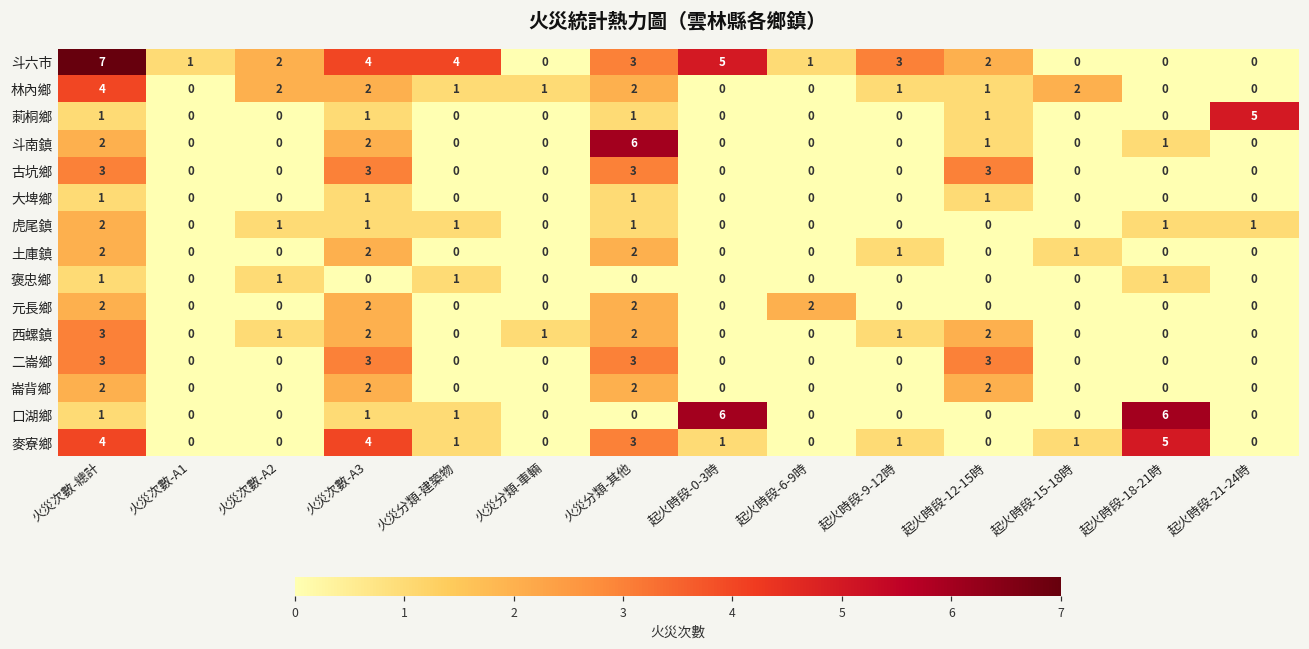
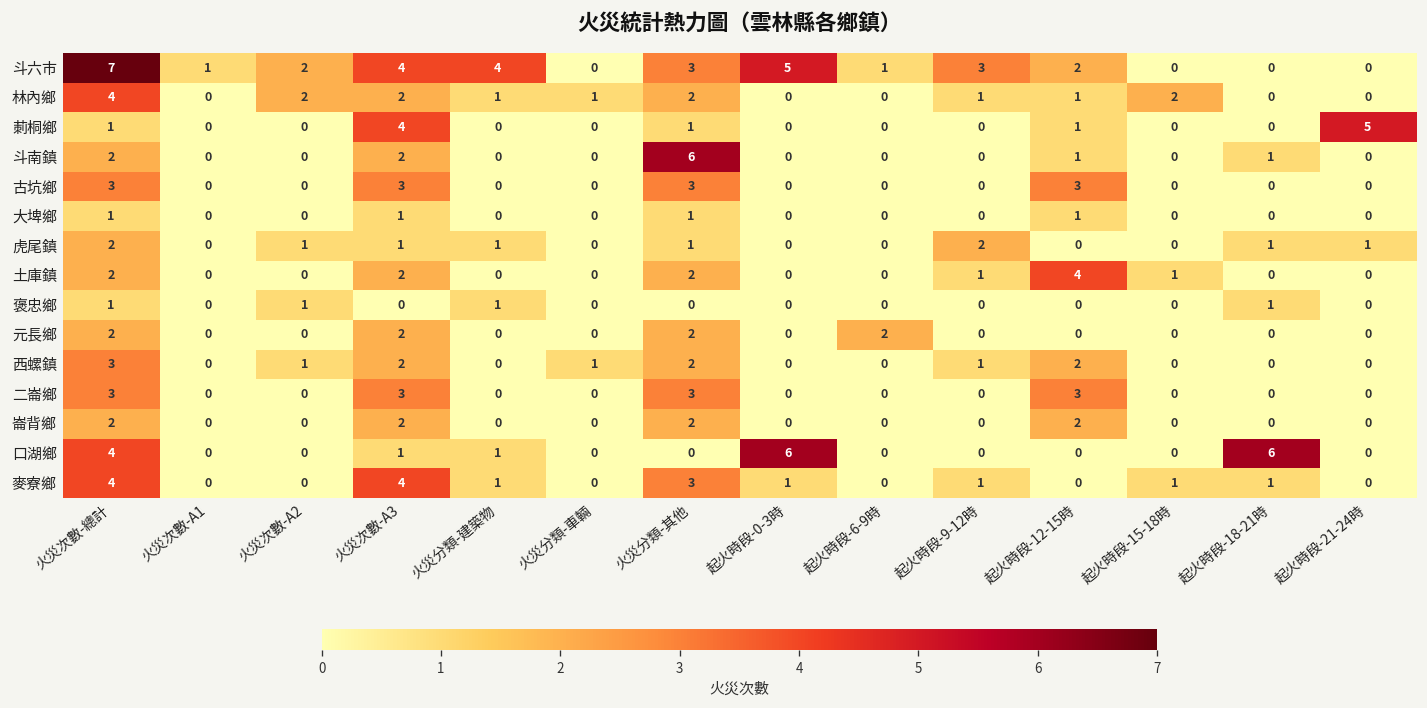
莿桐鄉, 火災次數-A3: 1 -> 4
虎尾鎮, 起火時段-9-12時: 0 -> 2
土庫鎮, 起火時段-12-15時: 0 -> 4
口湖鄉, 火災次數-總計: 1 -> 4
麥寮鄉, 起火時段-18-21時: 5 -> 1
